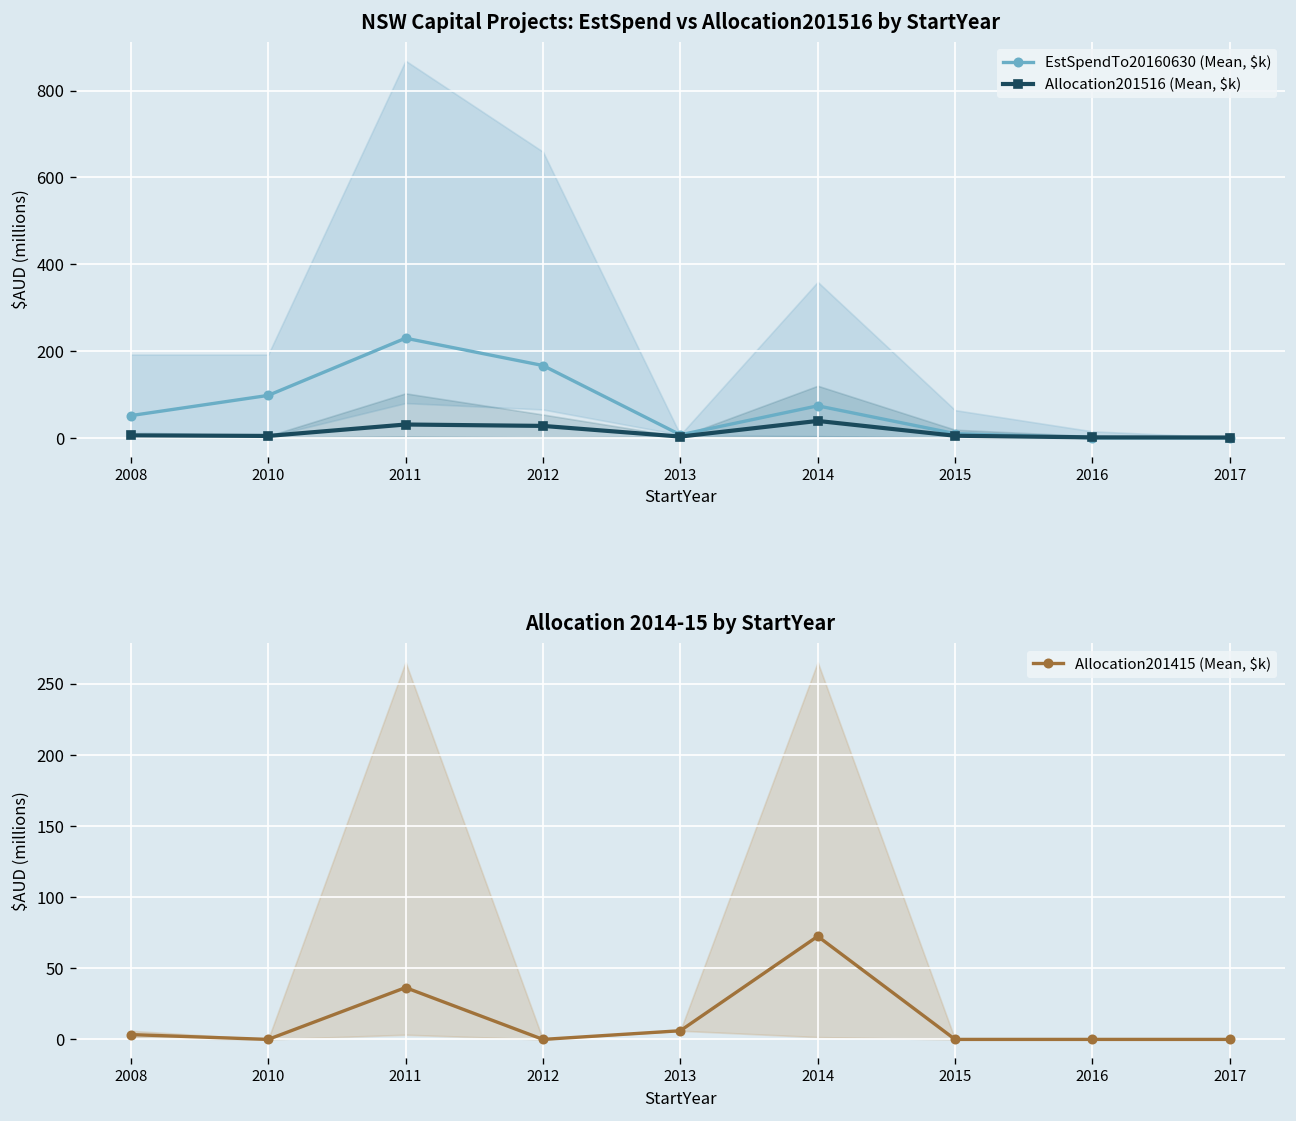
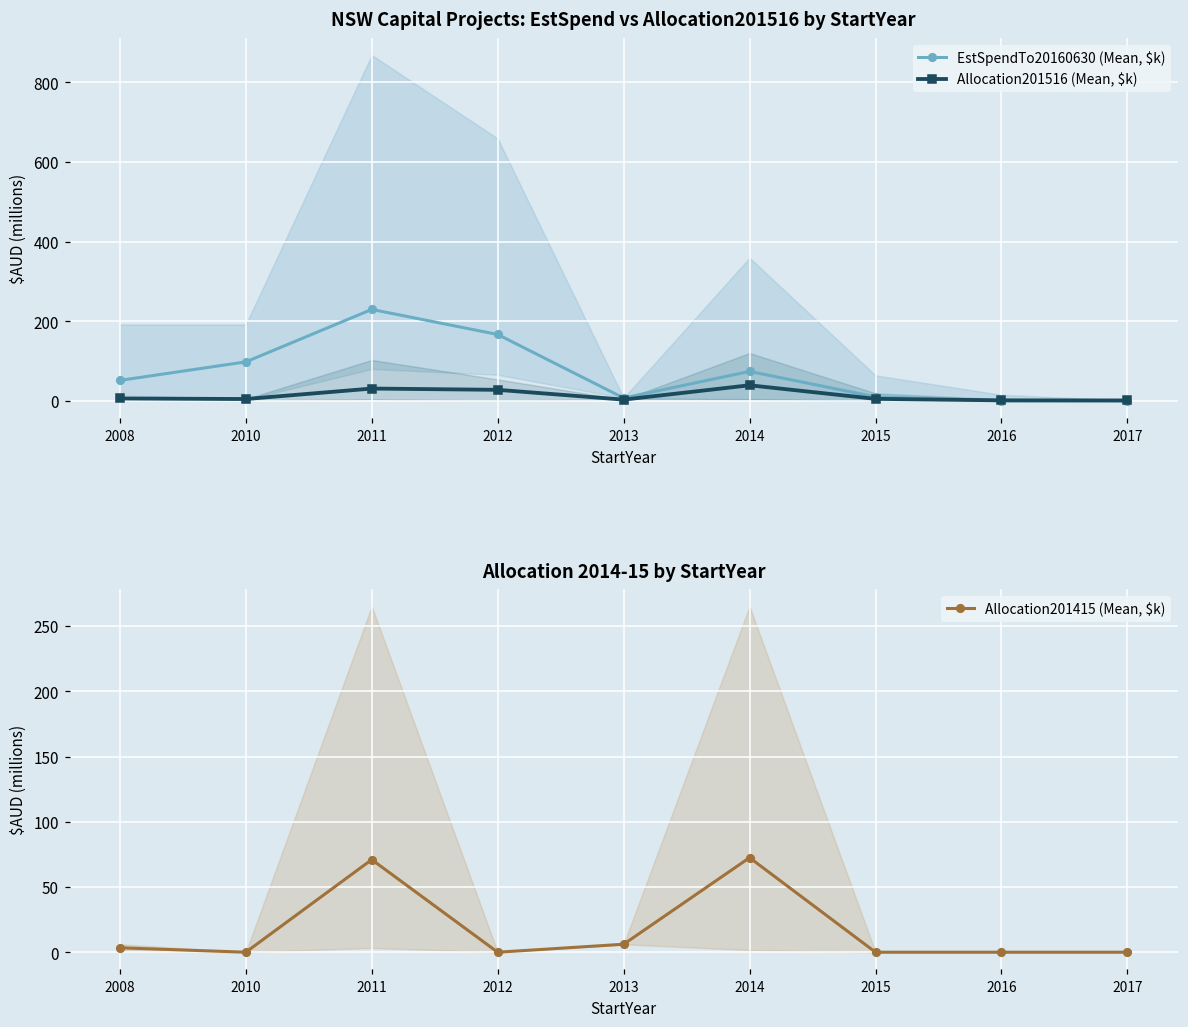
Allocation 2014-15 by StartYear, Allocation201415 (Mean, $k), 2011: 36 -> 71
